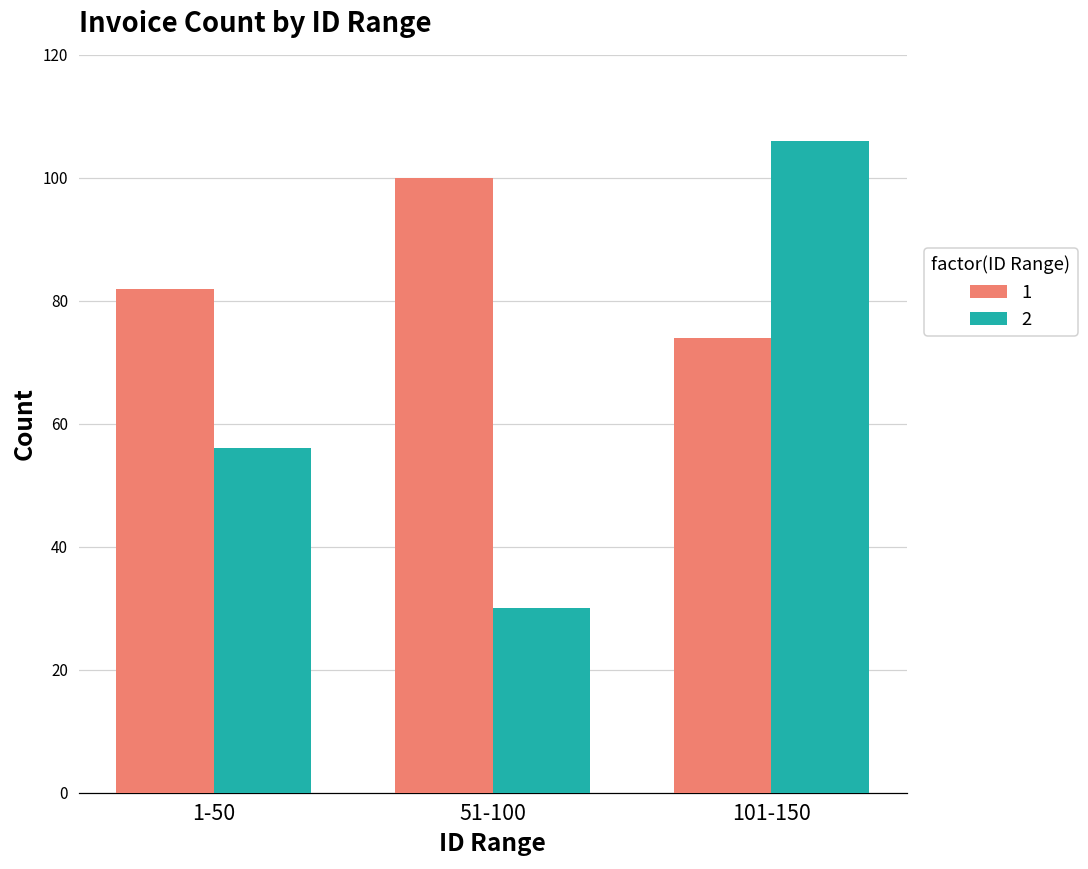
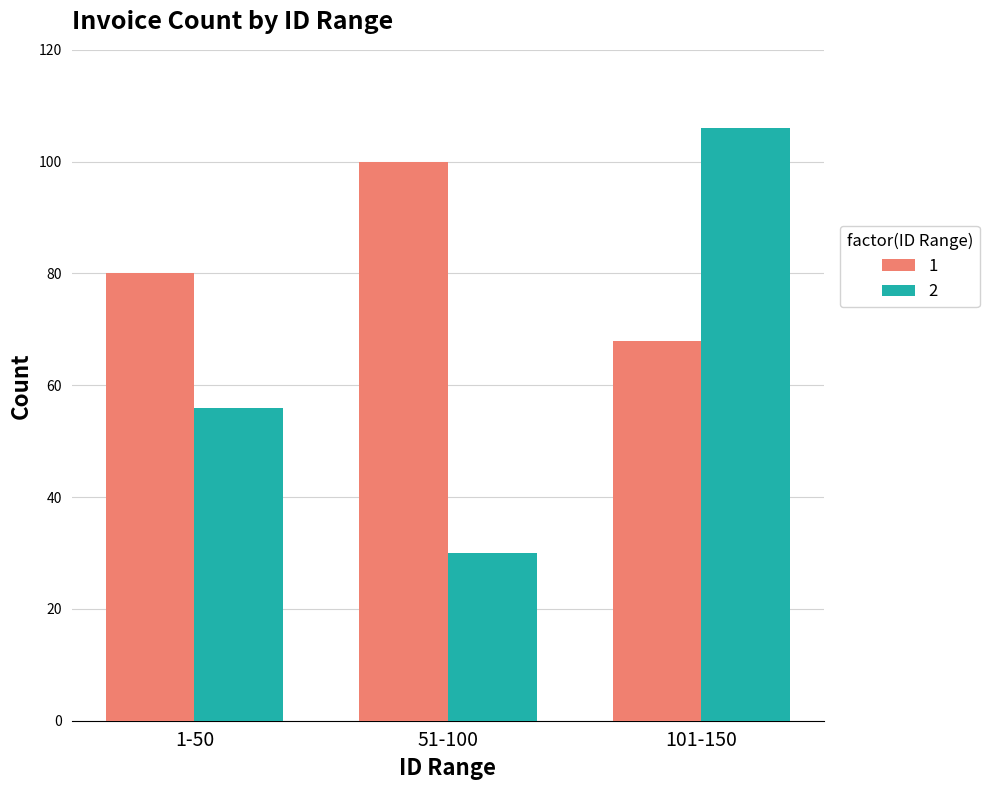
1, 1-50: 82 -> 80
1, 101-150: 74 -> 68
